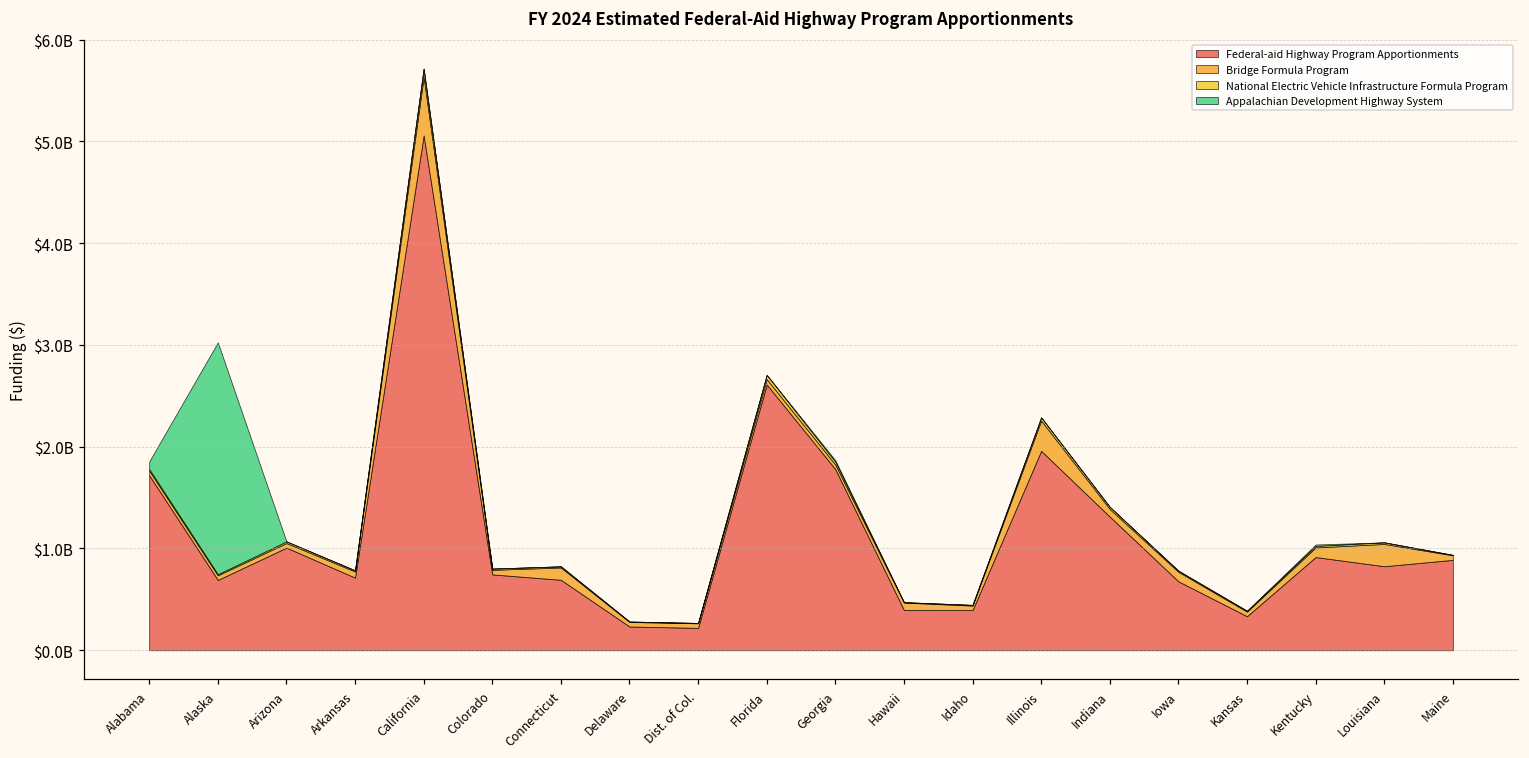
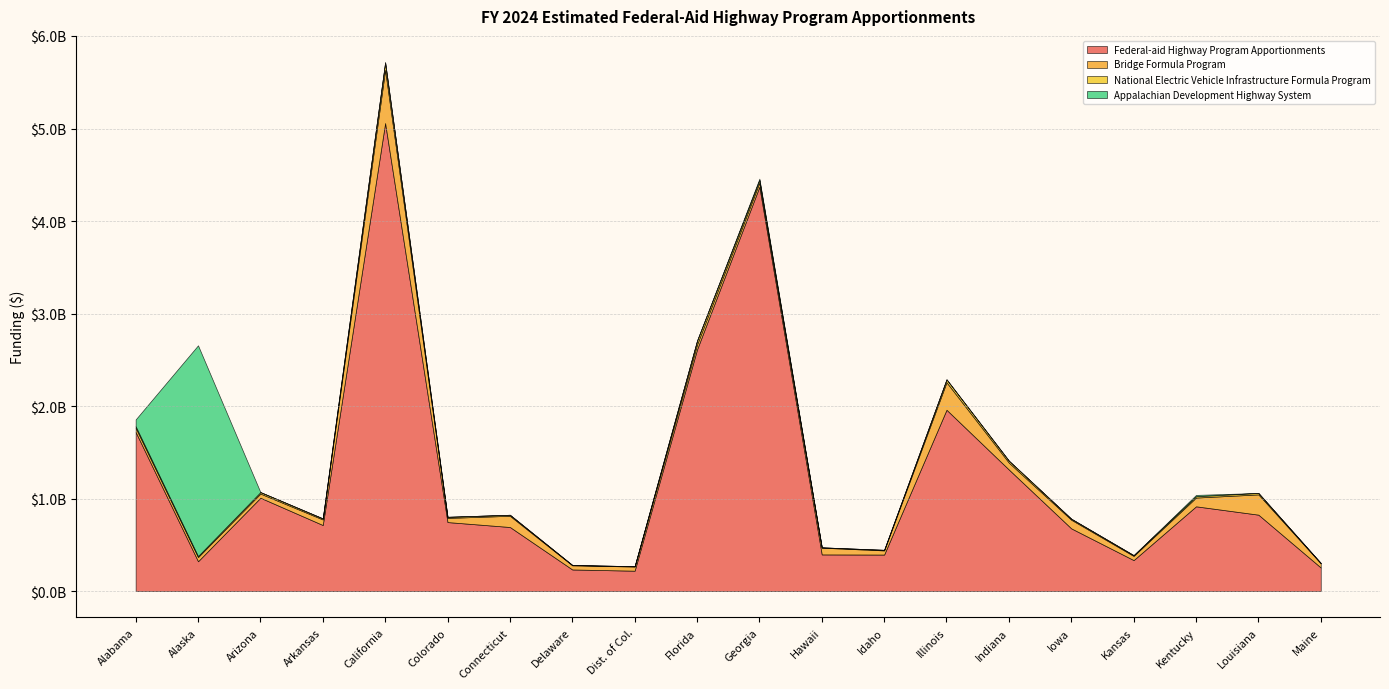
Federal-aid Highway Program Apportionments, Alaska: $700000000 -> $300000000
Federal-aid Highway Program Apportionments, Georgia: $1800000000 -> $4400000000
Federal-aid Highway Program Apportionments, Maine: $900000000 -> $300000000
